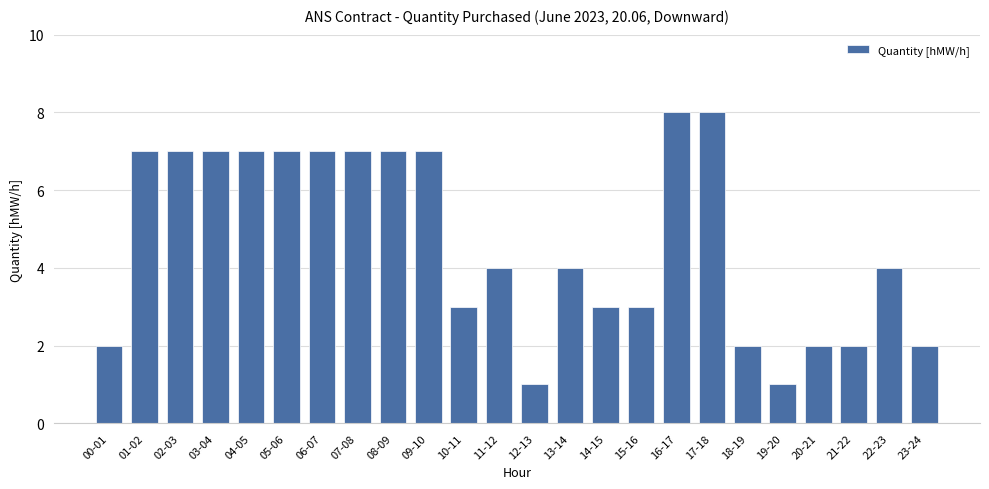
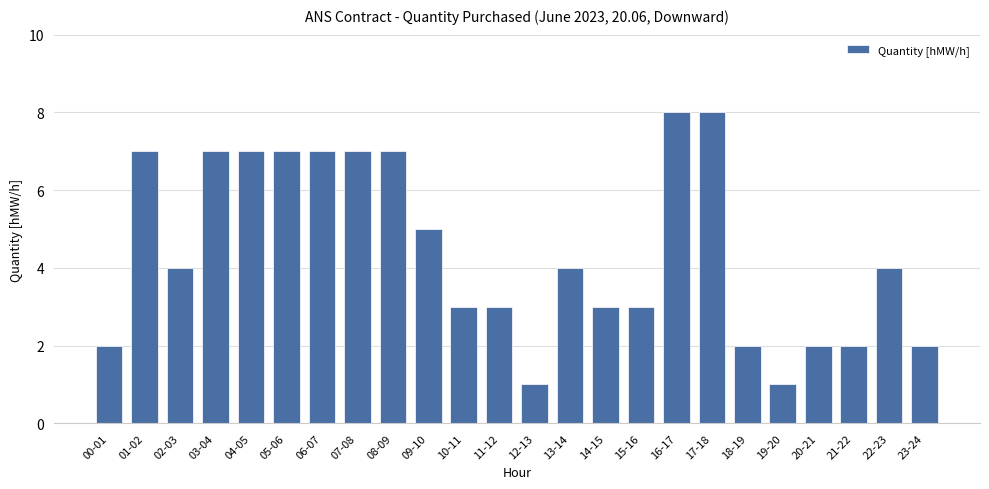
02-03: 7 -> 4
09-10: 7 -> 5
11-12: 4 -> 3
